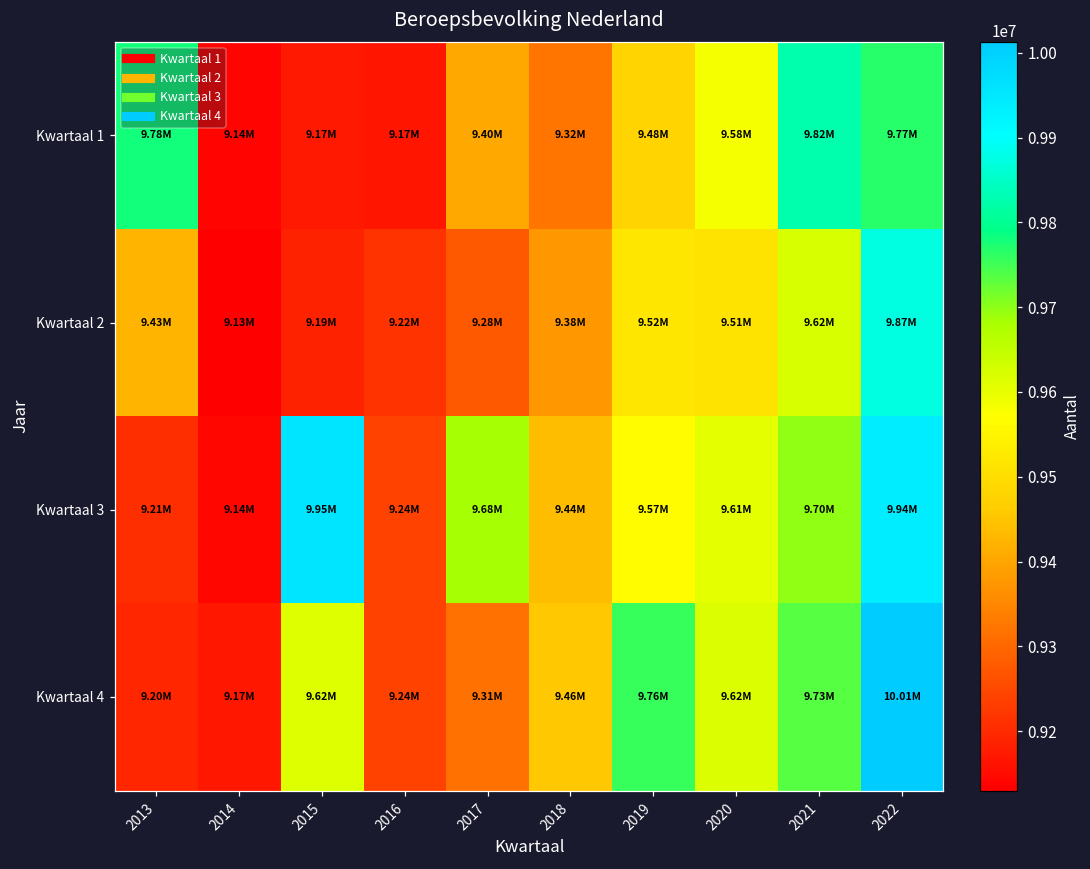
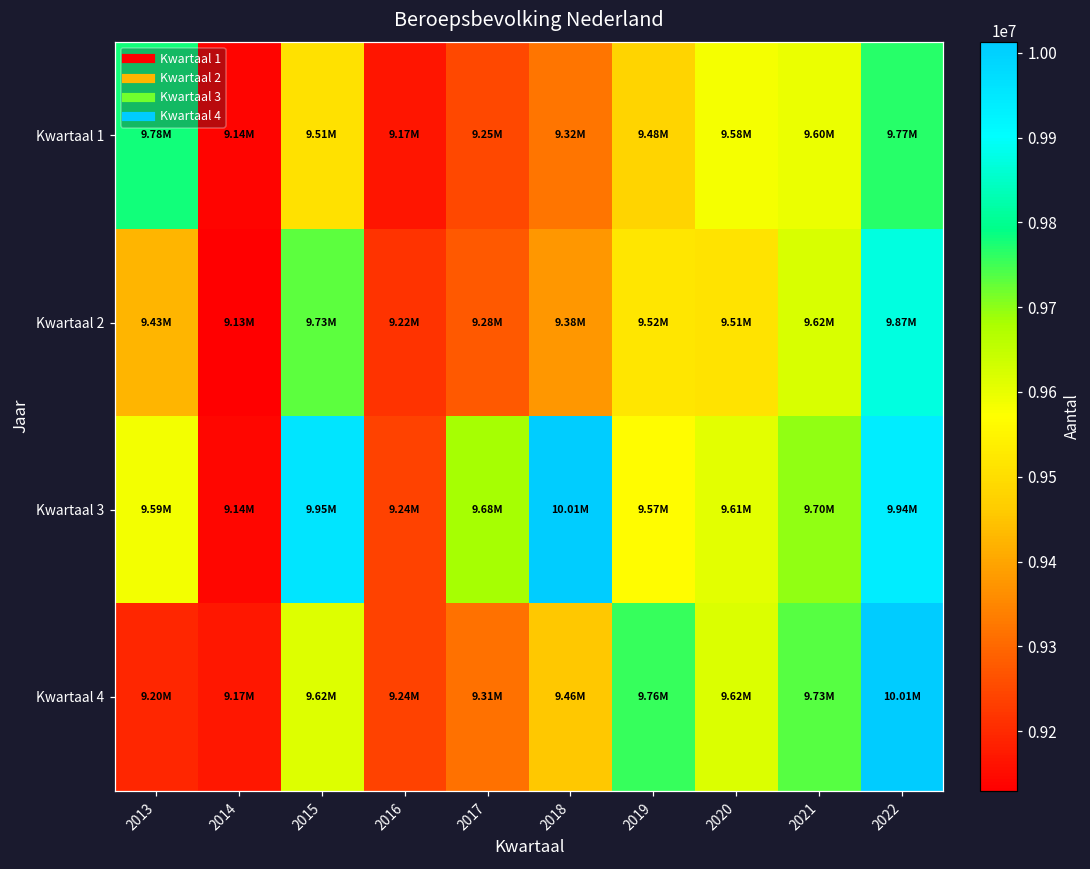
Kwartaal 1, 2015: 9.17M -> 9.51M
Kwartaal 1, 2017: 9.40M -> 9.25M
Kwartaal 1, 2021: 9.82M -> 9.60M
Kwartaal 2, 2015: 9.19M -> 9.73M
Kwartaal 3, 2013: 9.21M -> 9.59M
Kwartaal 3, 2018: 9.44M -> 10.01M
